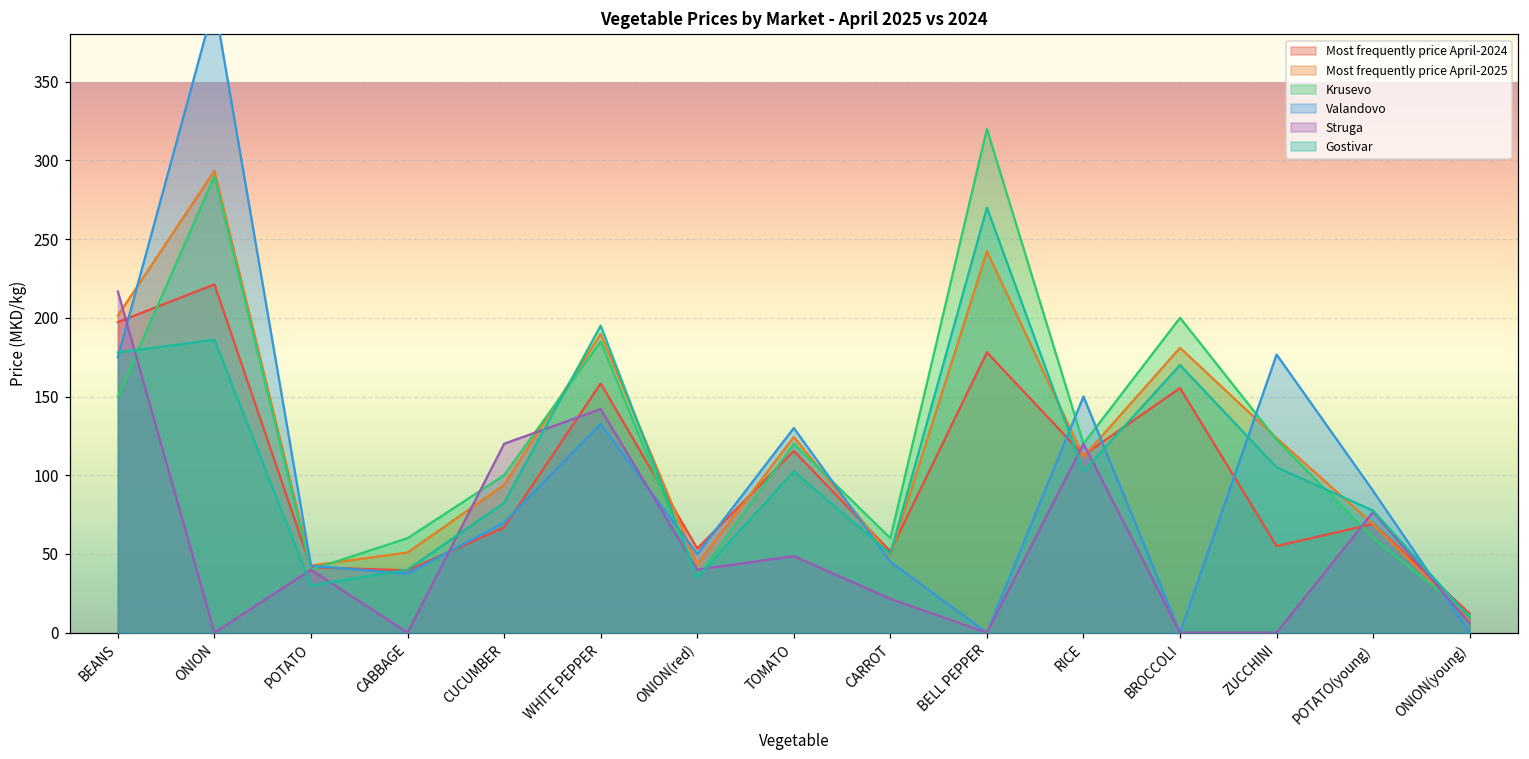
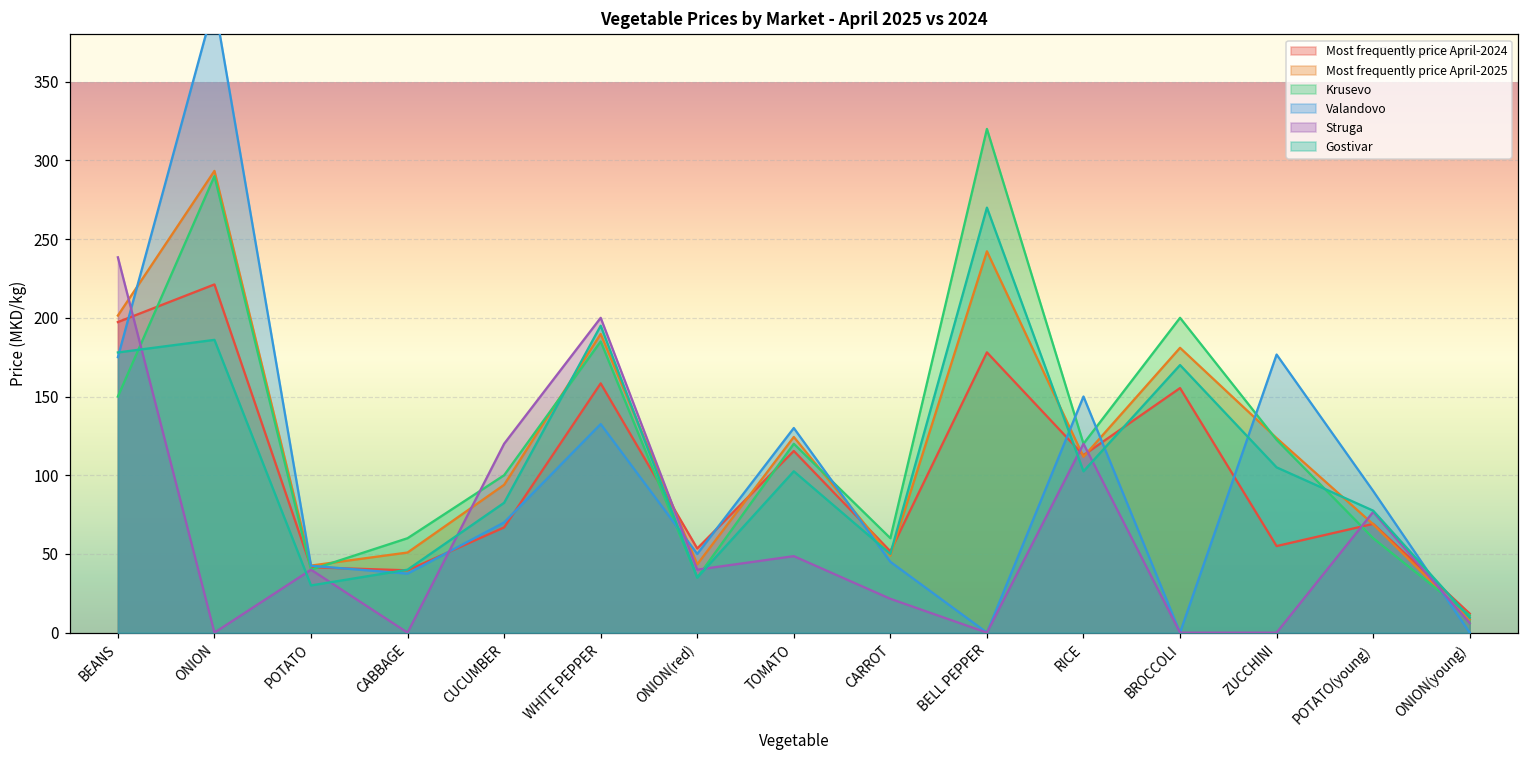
Struga, BEANS: 217 -> 238
Struga, WHITE PEPPER: 142 -> 200
